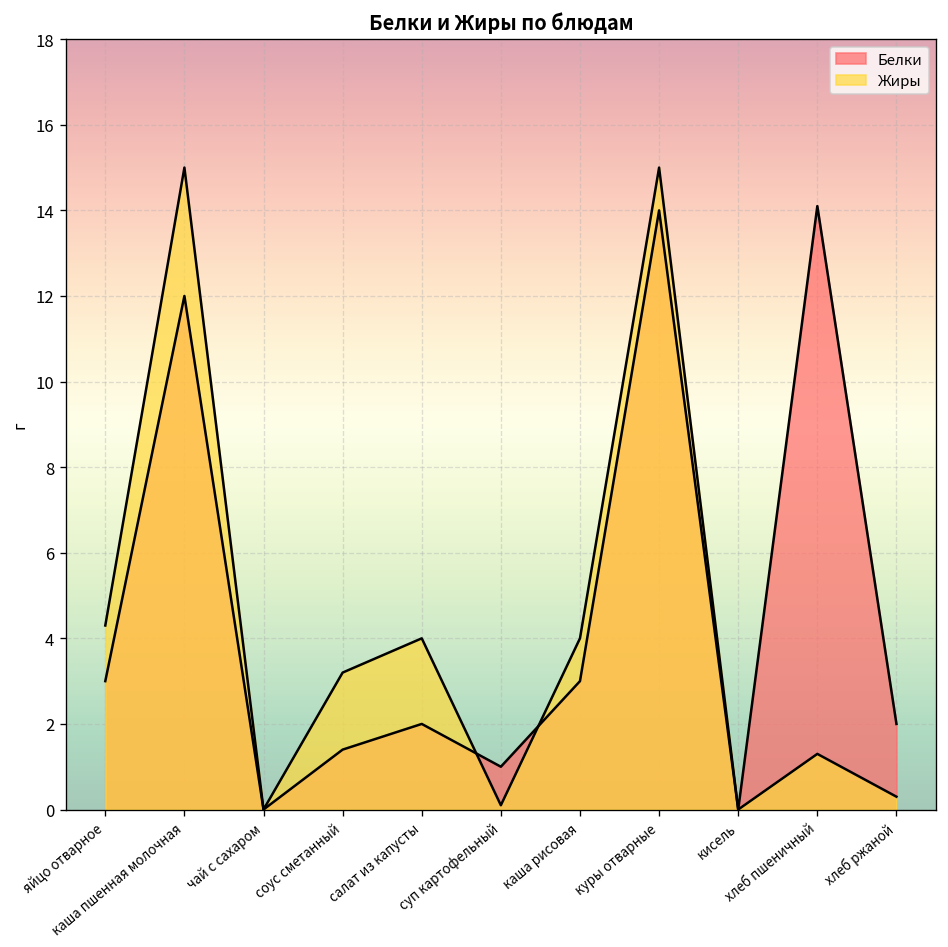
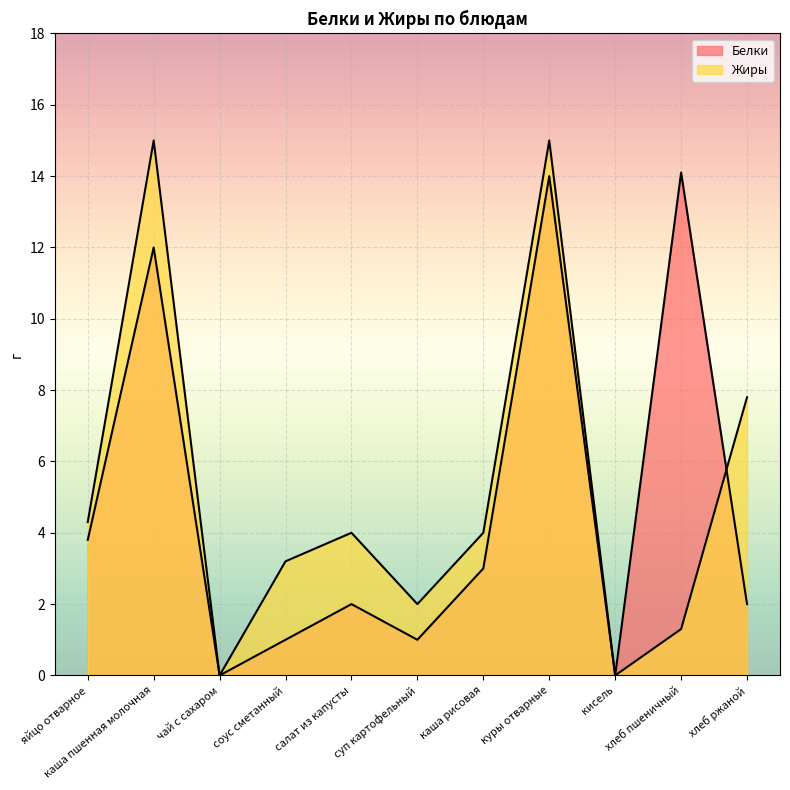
Белки, яйцо отварное: 3.0 -> 3.8
Белки, соус сметанный: 1.4 -> 1.0
Жиры, суп картофельный: 0.1 -> 2.0
Жиры, хлеб ржаной: 0.3 -> 7.8
